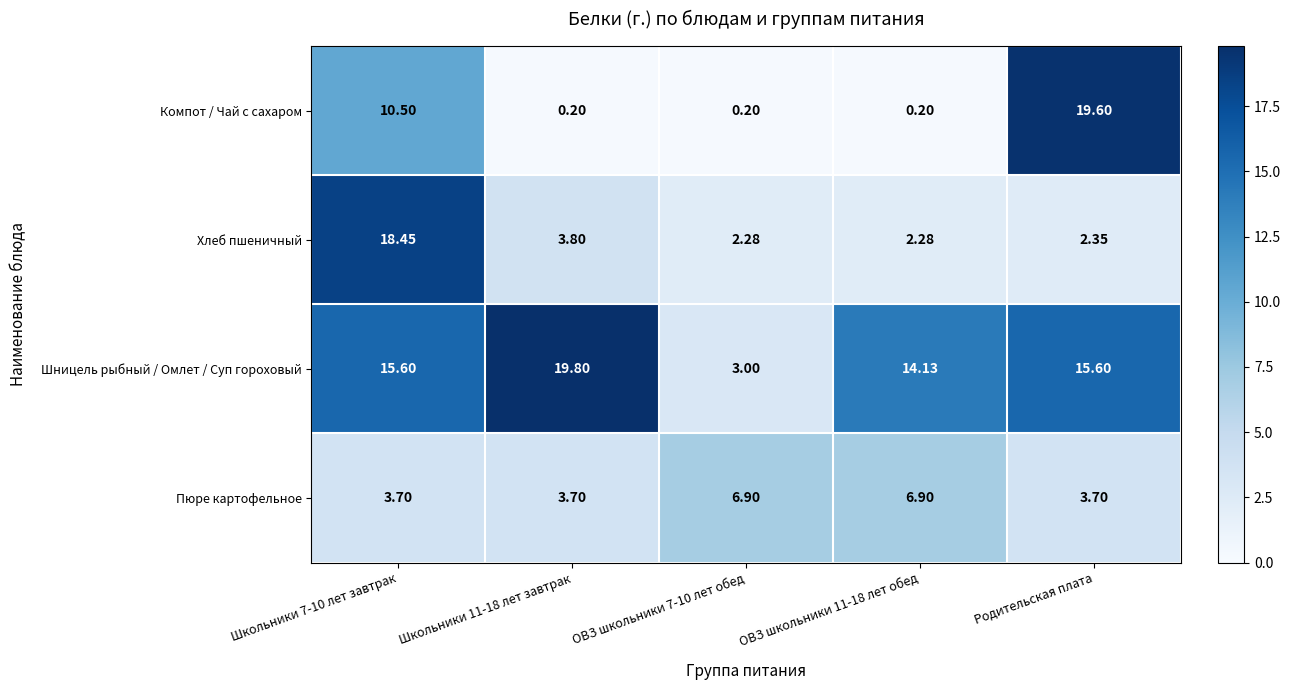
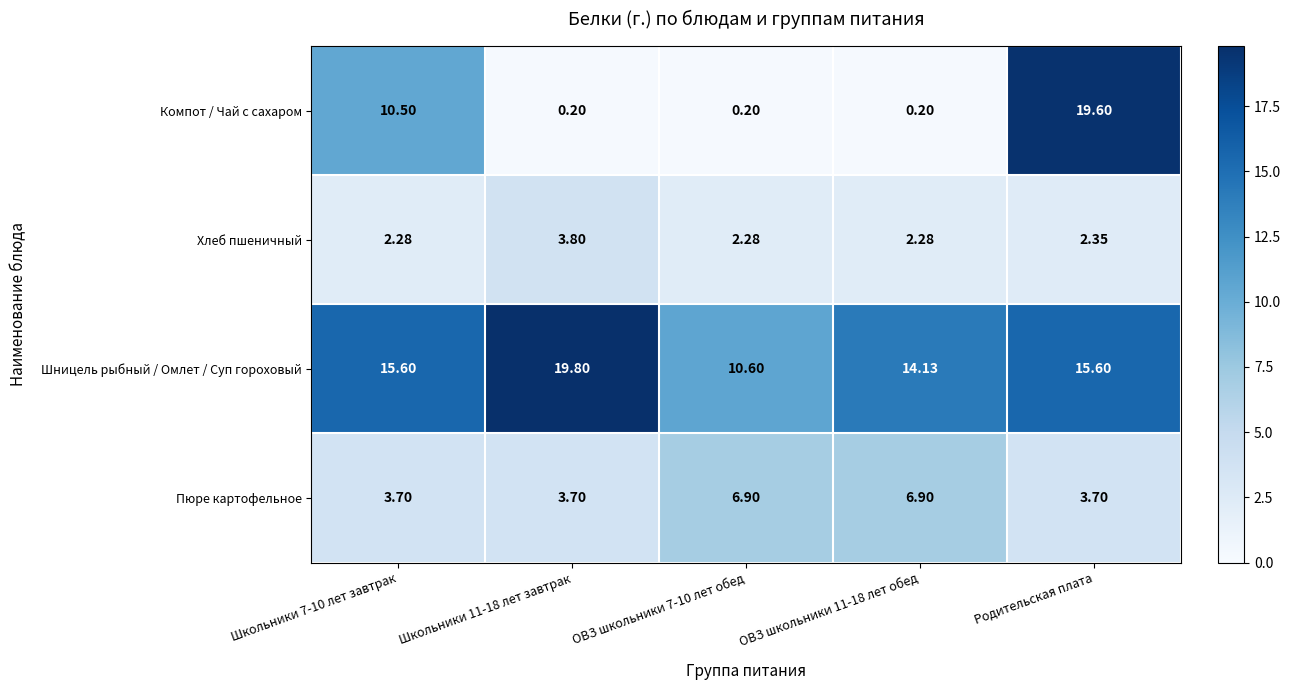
Хлеб пшеничный, Школьники 7-10 лет завтрак: 18.45 -> 2.28
Шницель рыбный / Омлет / Суп гороховый, ОВЗ школьники 7-10 лет обед: 3.00 -> 10.60
